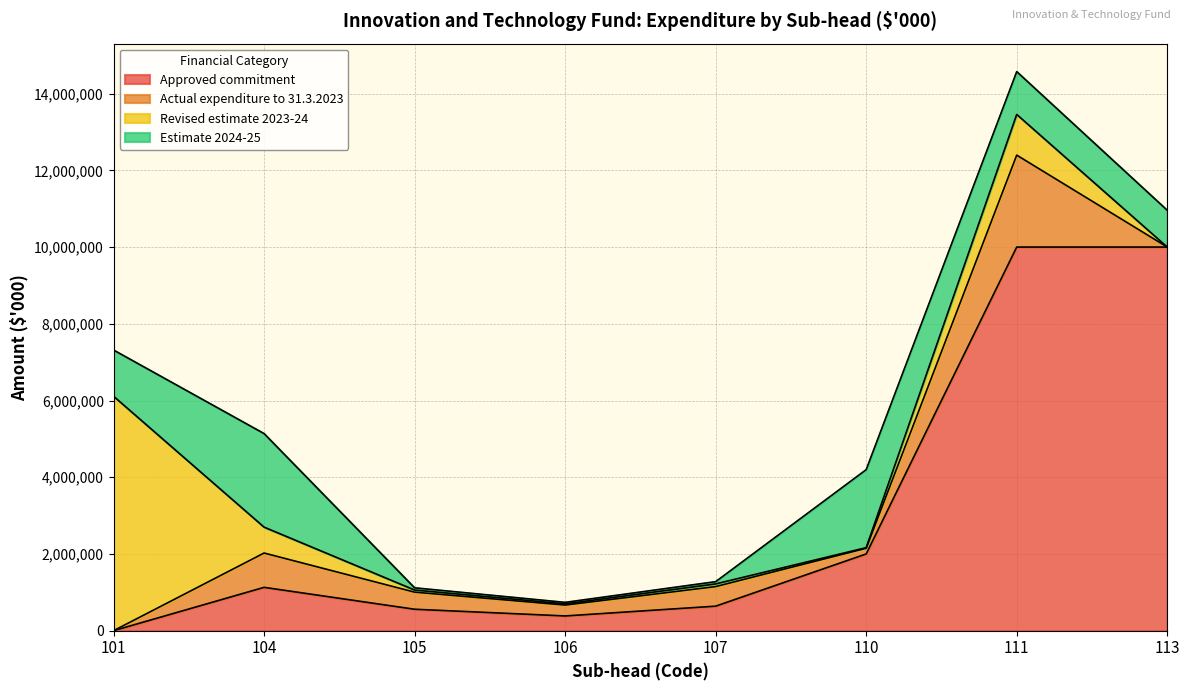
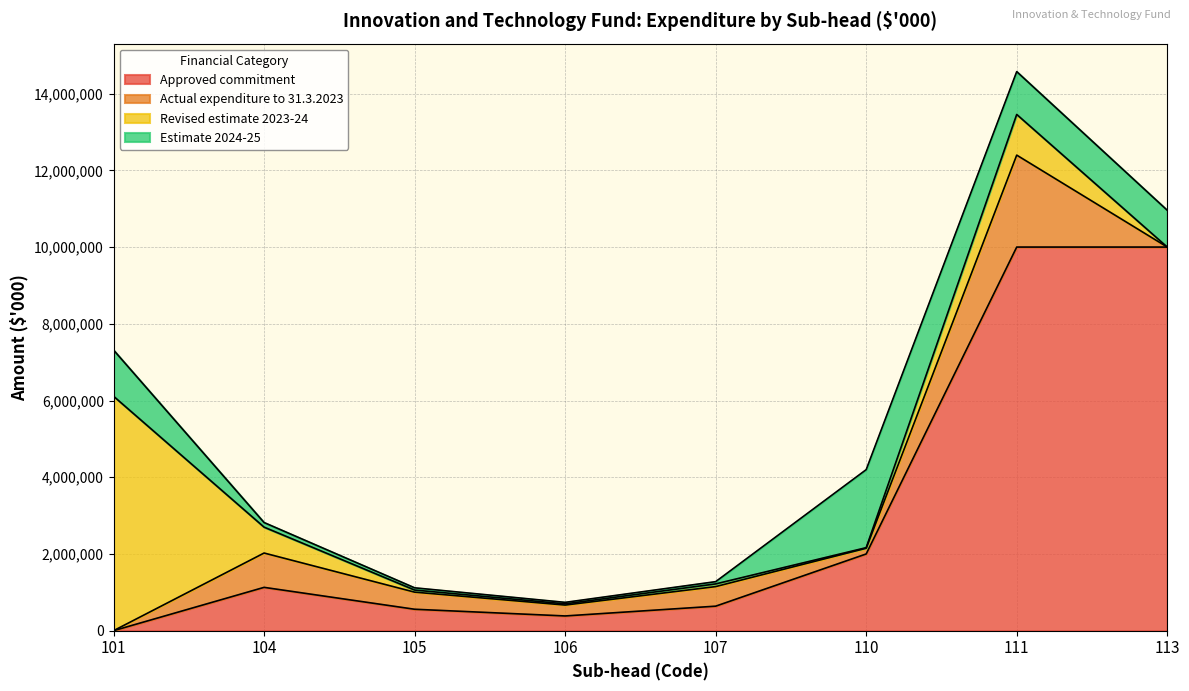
Estimate 2024-25, 104: 2,400,000 -> 100,000
